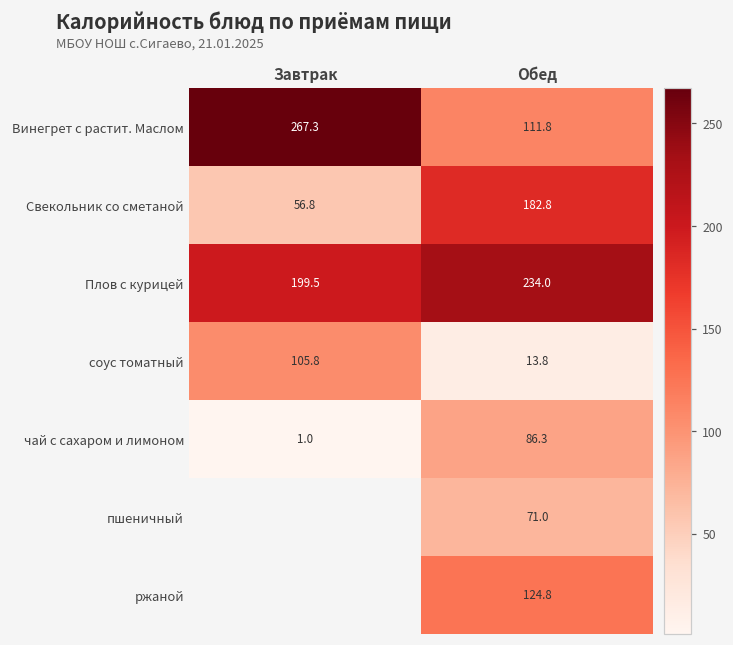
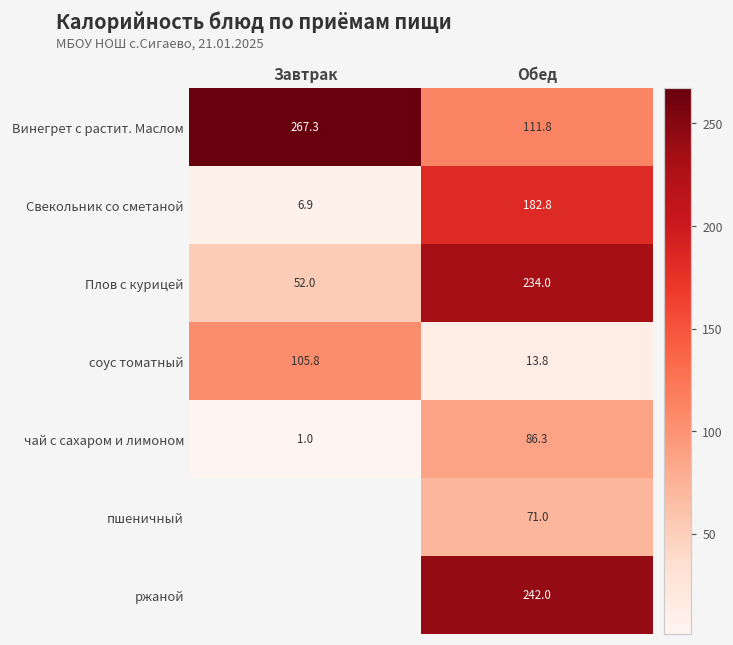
Свекольник со сметаной, Завтрак: 56.8 -> 6.9
Плов с курицей, Завтрак: 199.5 -> 52.0
ржаной, Обед: 124.8 -> 242.0
